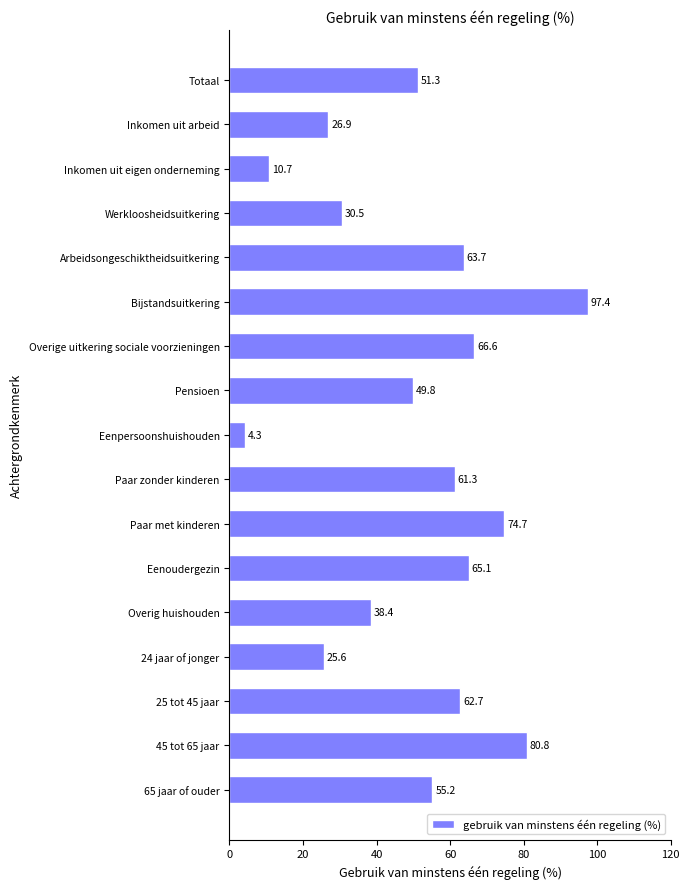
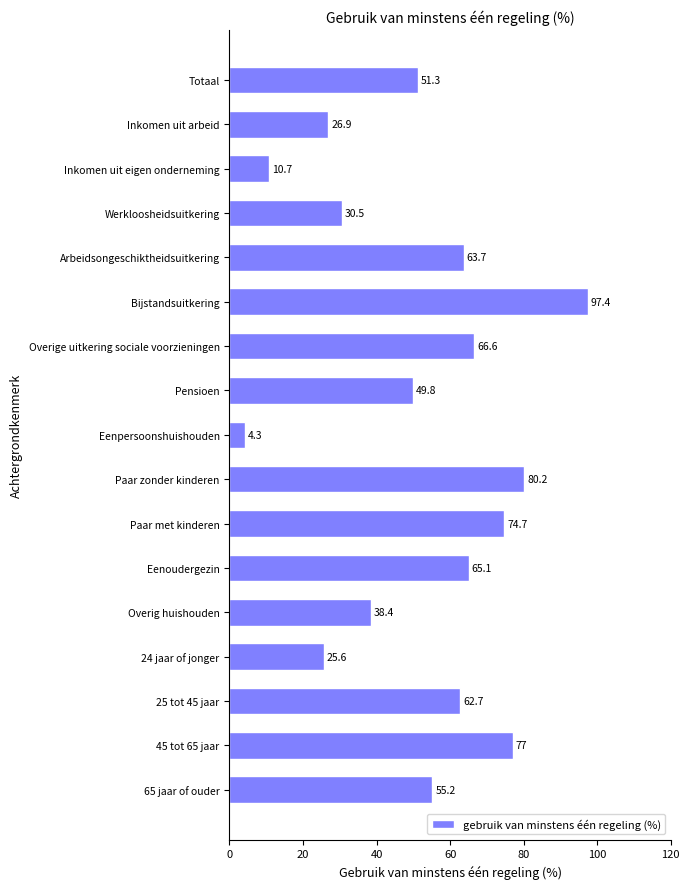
Paar zonder kinderen: 61.3 -> 80.2
45 tot 65 jaar: 80.8 -> 77
